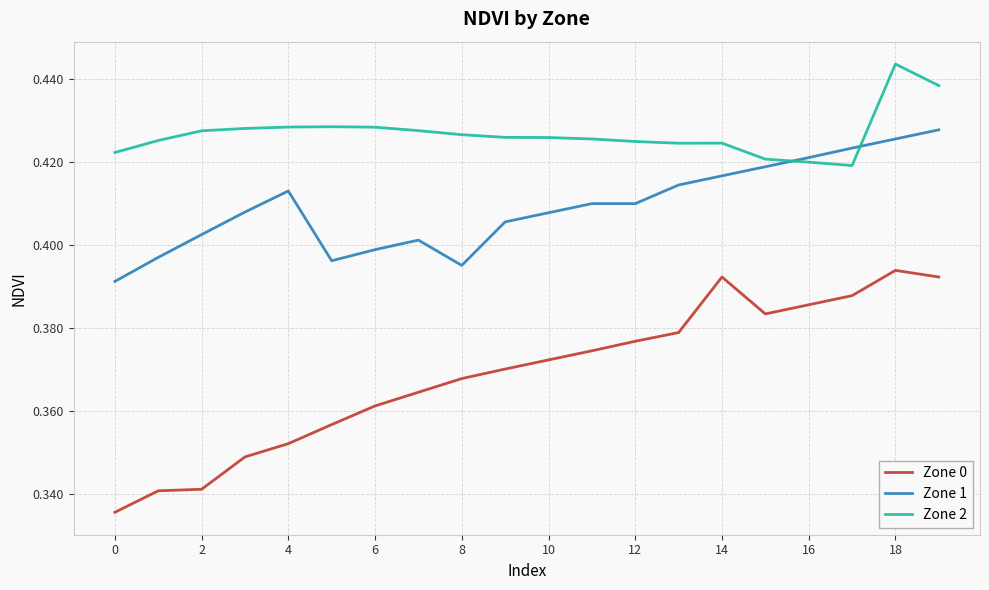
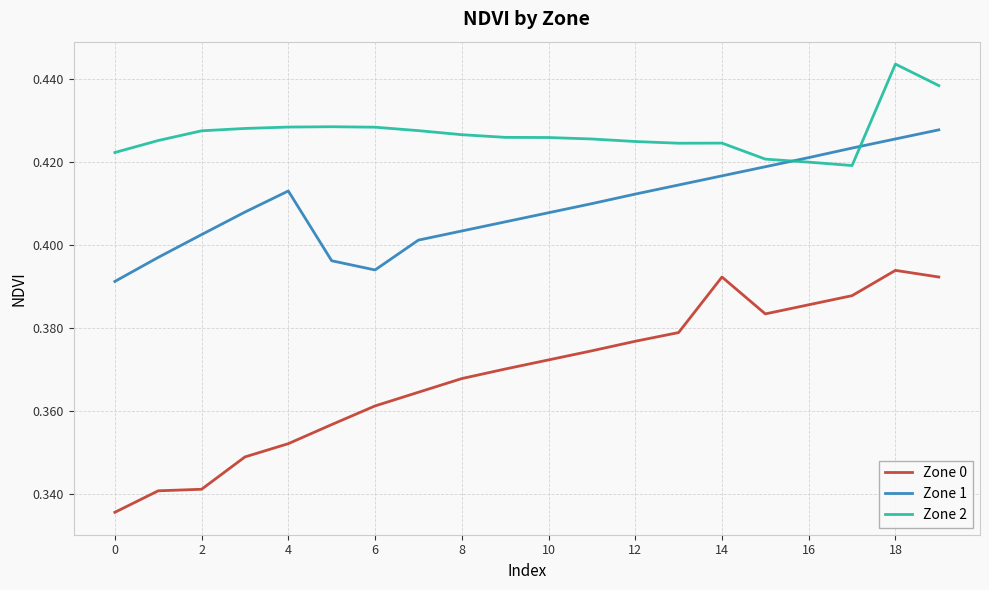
Zone 1, 6: 0.399 -> 0.394
Zone 1, 8: 0.395 -> 0.403
Zone 1, 12: 0.410 -> 0.412
